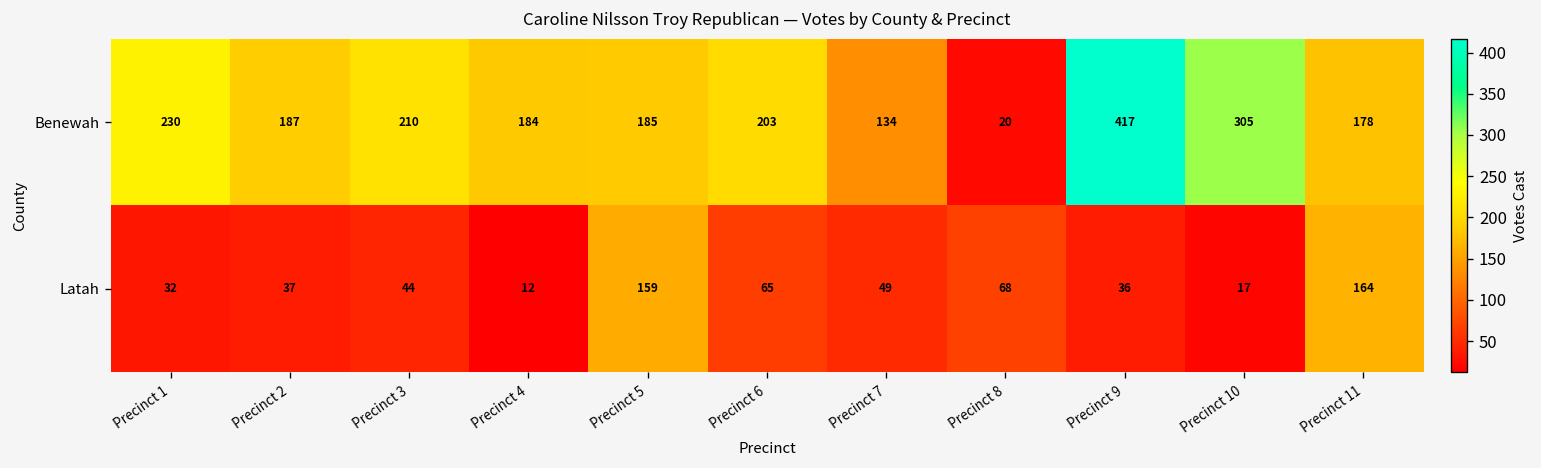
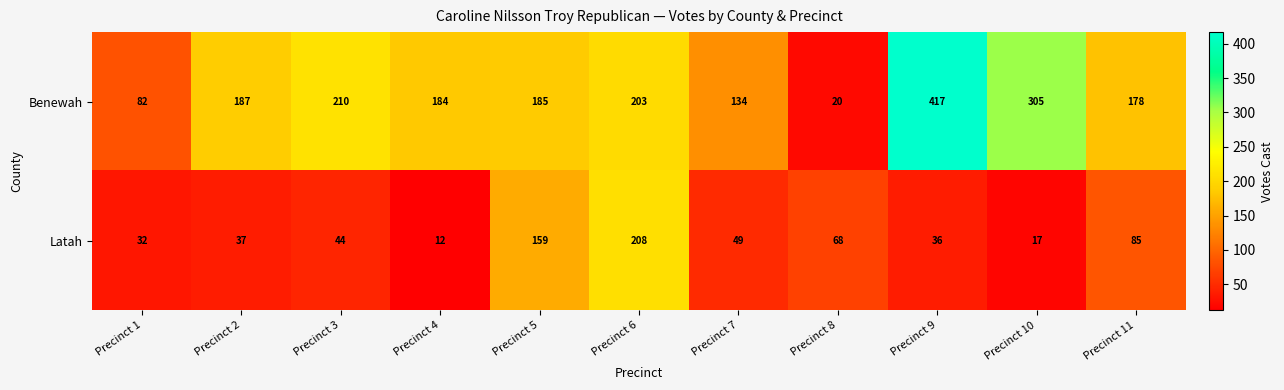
Benewah, Precinct 1: 230 -> 82
Latah, Precinct 6: 65 -> 208
Latah, Precinct 11: 164 -> 85
